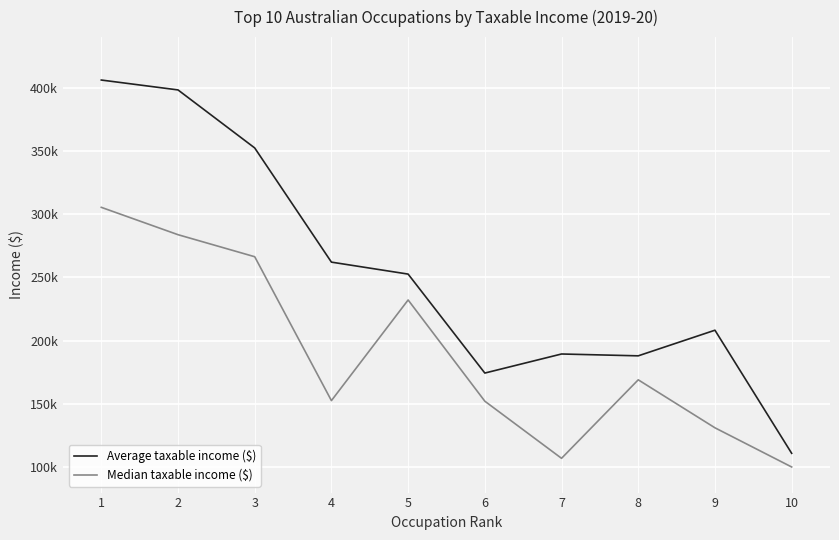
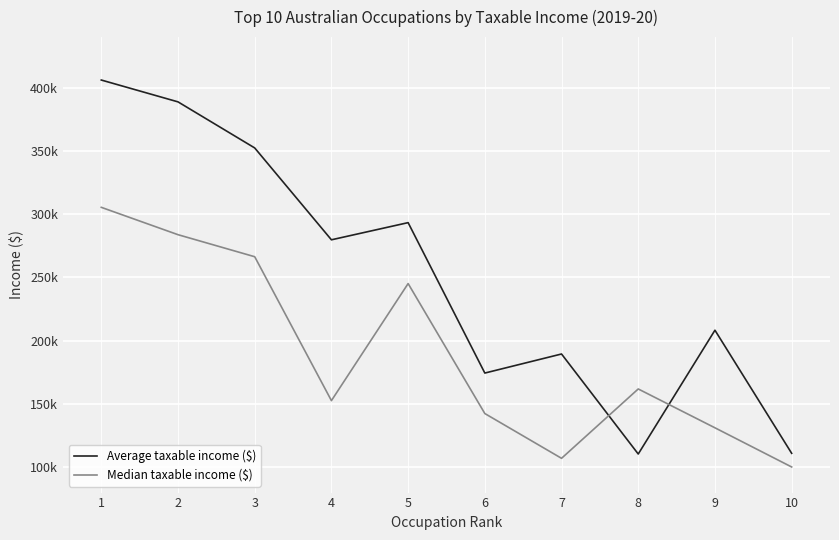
Average taxable income ($), 2: 398000 -> 389000
Average taxable income ($), 4: 262000 -> 280000
Average taxable income ($), 5: 253000 -> 293000
Median taxable income ($), 5: 232000 -> 245000
Median taxable income ($), 6: 152000 -> 142000
Average taxable income ($), 8: 188000 -> 110000
Median taxable income ($), 8: 169000 -> 162000
